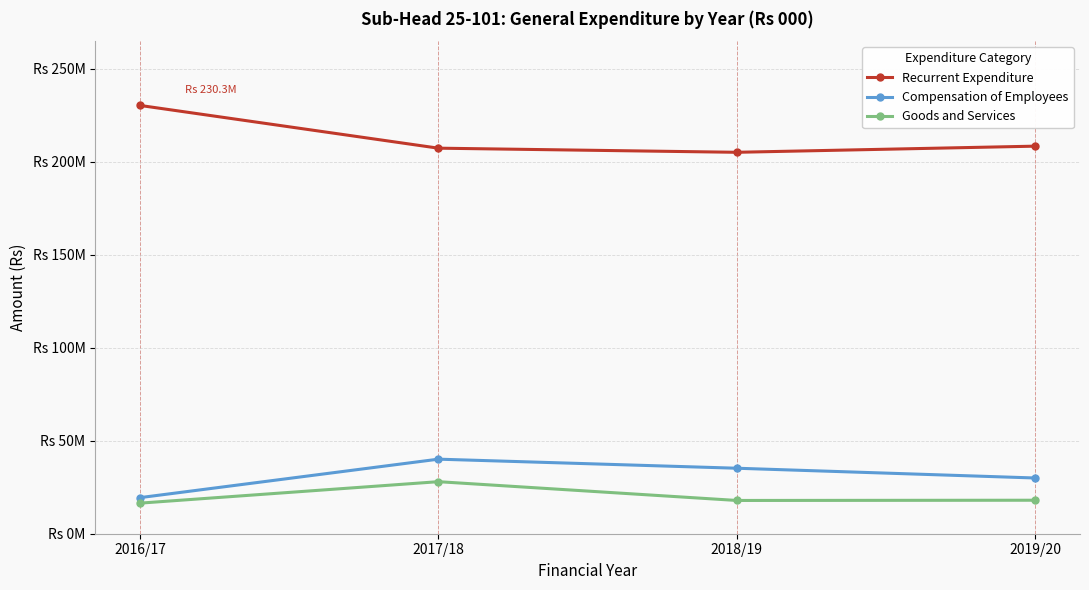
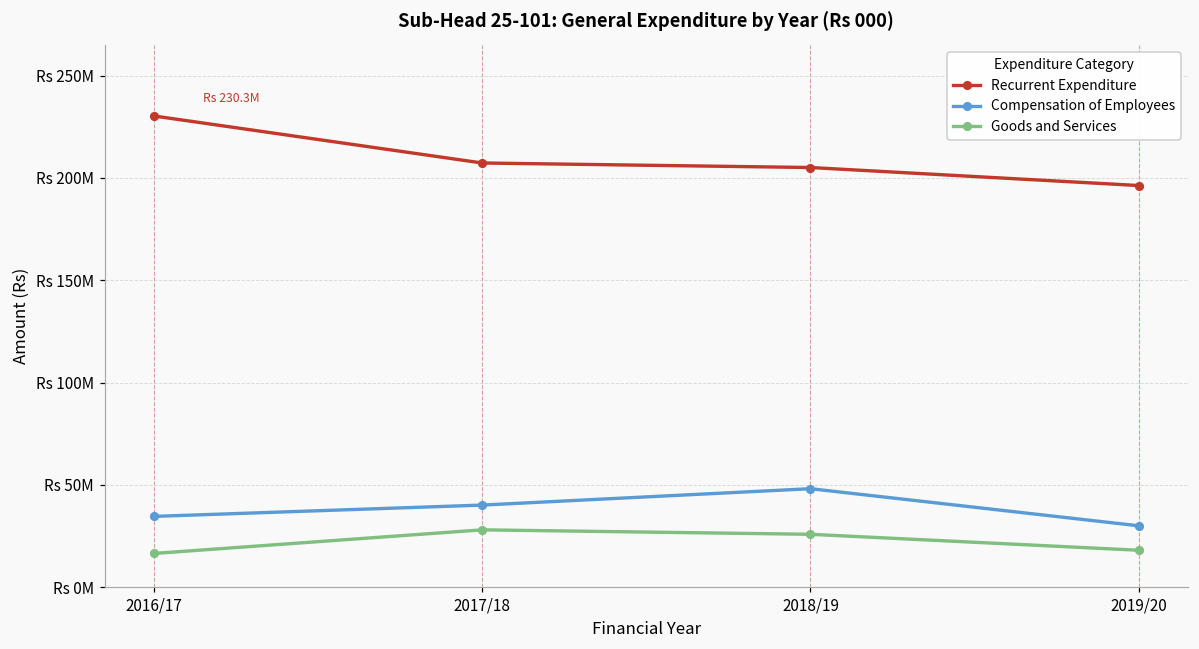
Compensation of Employees, 2016/17: Rs 19000000 -> Rs 35000000
Compensation of Employees, 2018/19: Rs 35000000 -> Rs 48000000
Goods and Services, 2018/19: Rs 18000000 -> Rs 26000000
Recurrent Expenditure, 2019/20: Rs 208000000 -> Rs 196000000
